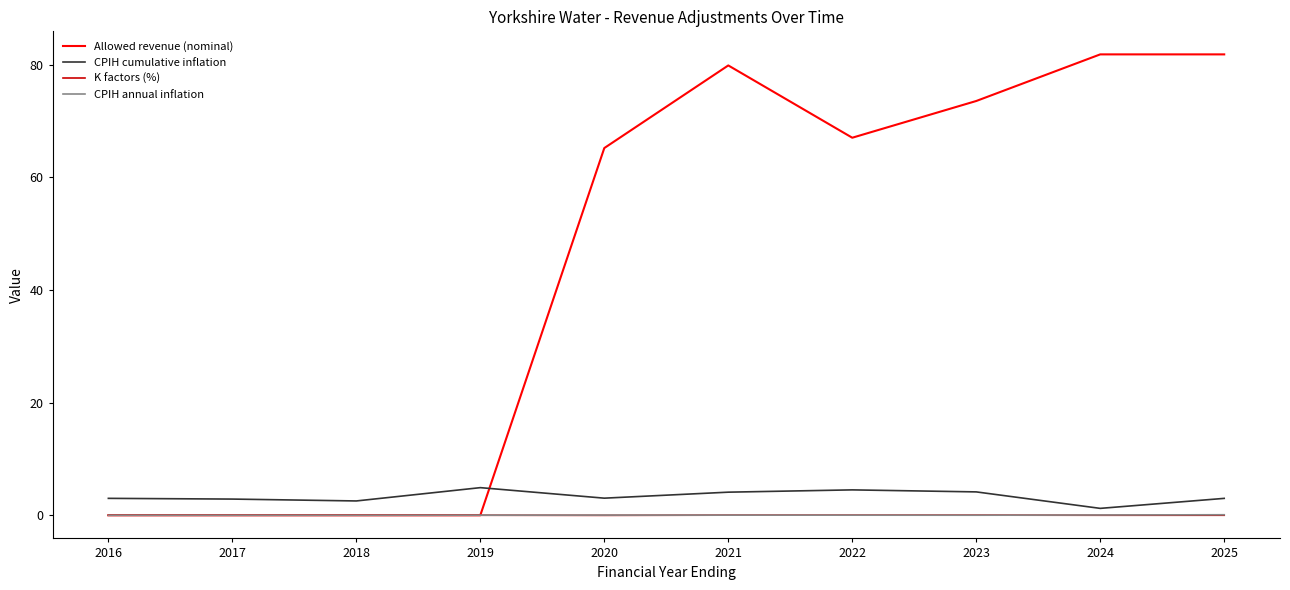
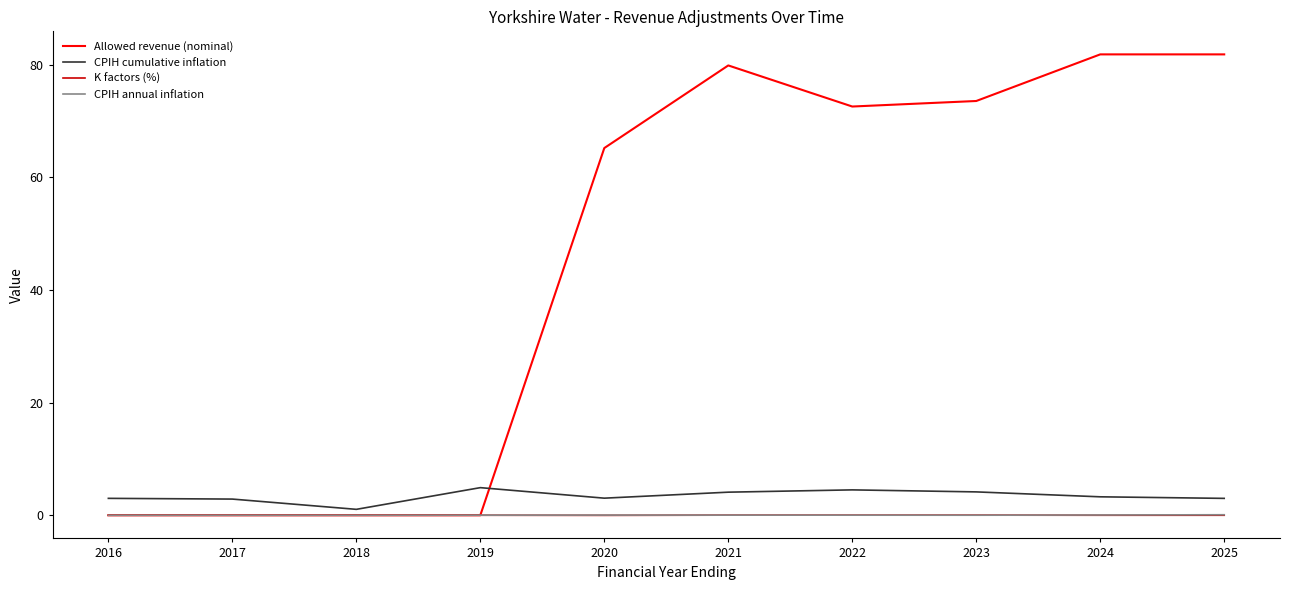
CPIH cumulative inflation, 2018: 3 -> 1
Allowed revenue (nominal), 2022: 67 -> 73
CPIH cumulative inflation, 2024: 1 -> 3
